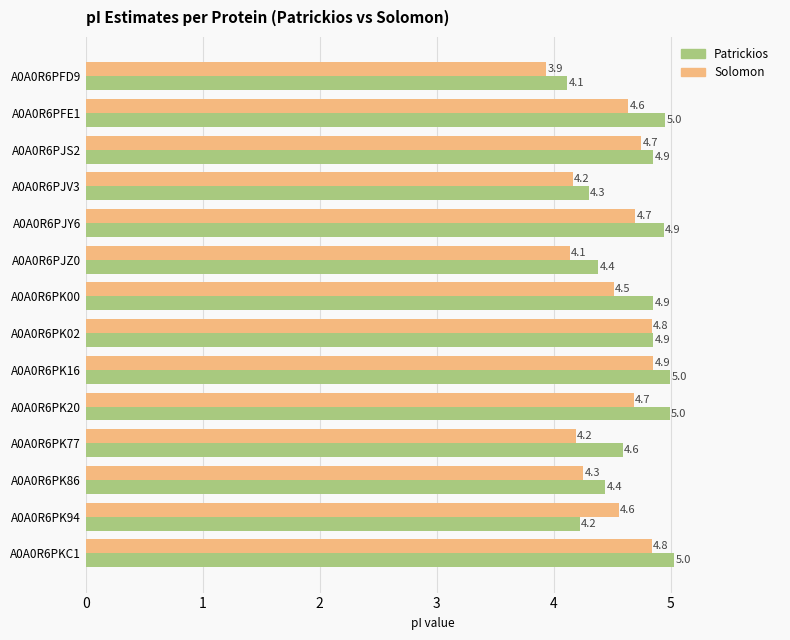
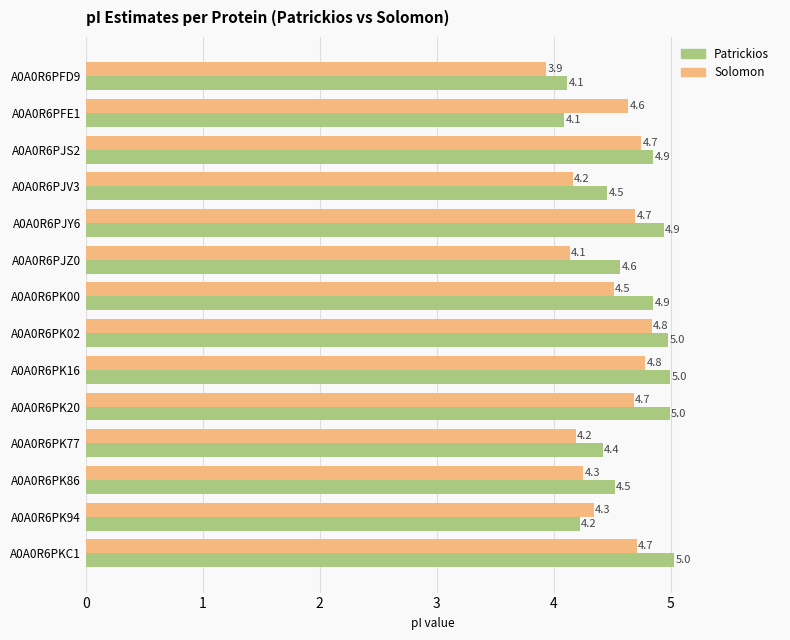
Patrickios, A0A0R6PFE1: 5.0 -> 4.1
Patrickios, A0A0R6PJV3: 4.3 -> 4.5
Patrickios, A0A0R6PJZ0: 4.4 -> 4.6
Patrickios, A0A0R6PK02: 4.9 -> 5.0
Solomon, A0A0R6PK16: 4.9 -> 4.8
Patrickios, A0A0R6PK77: 4.6 -> 4.4
Patrickios, A0A0R6PK86: 4.4 -> 4.5
Solomon, A0A0R6PK94: 4.6 -> 4.3
Solomon, A0A0R6PKC1: 4.8 -> 4.7
